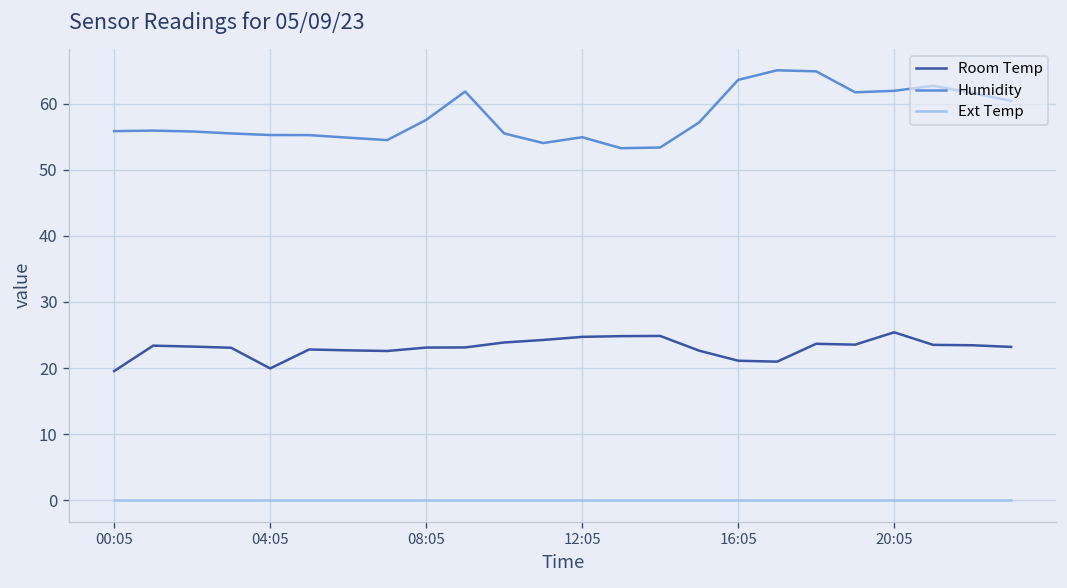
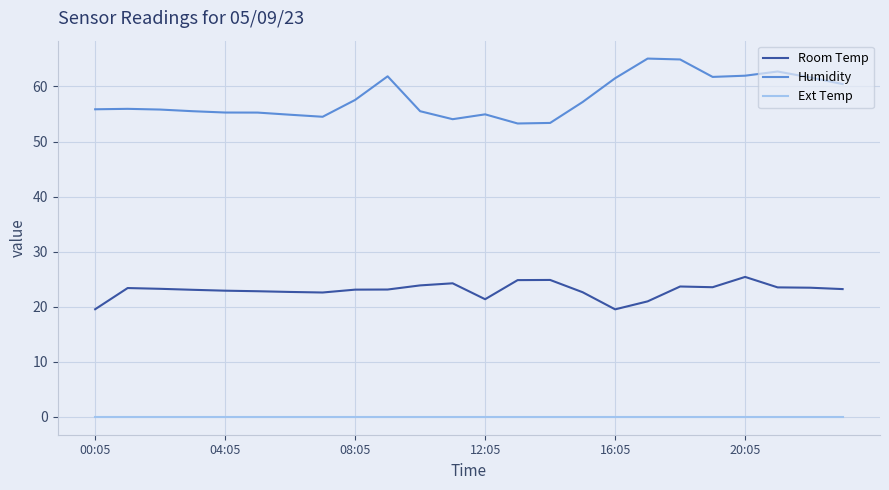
Room Temp, 04:05: 20 -> 23
Room Temp, 12:05: 25 -> 21
Room Temp, 16:05: 21 -> 20
Humidity, 16:05: 64 -> 62
